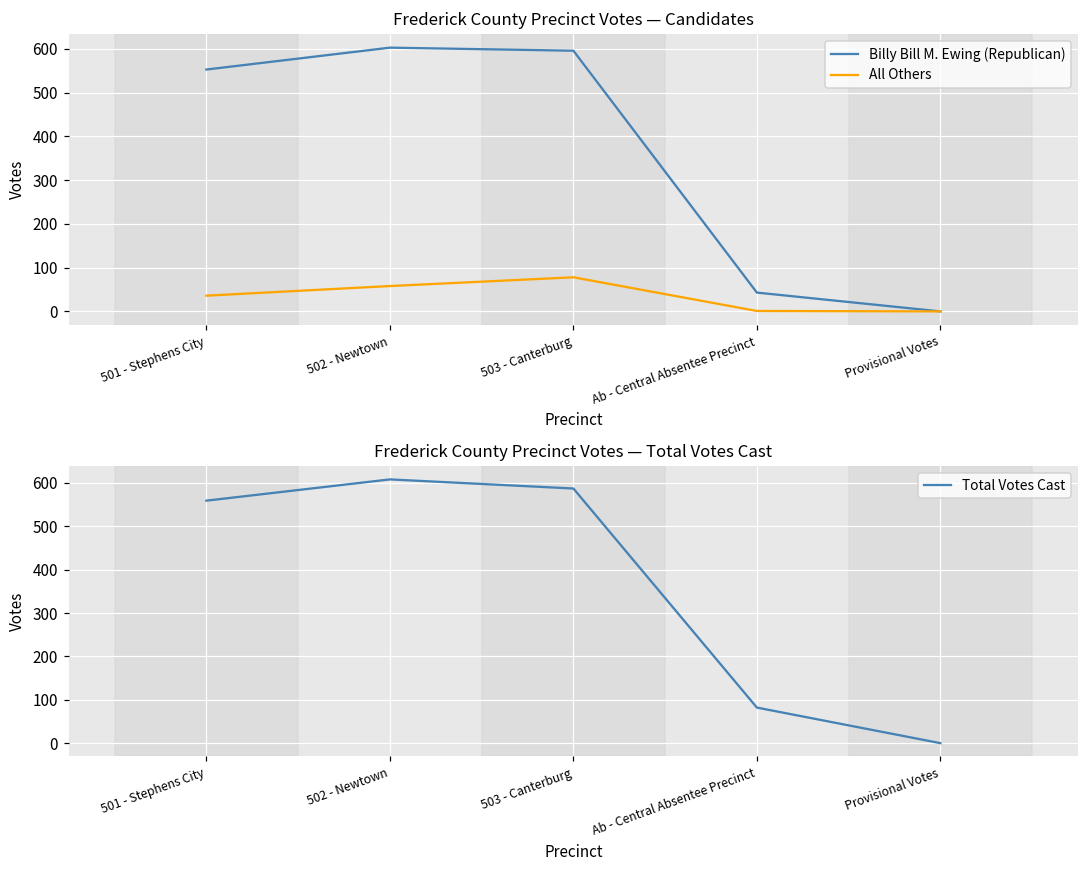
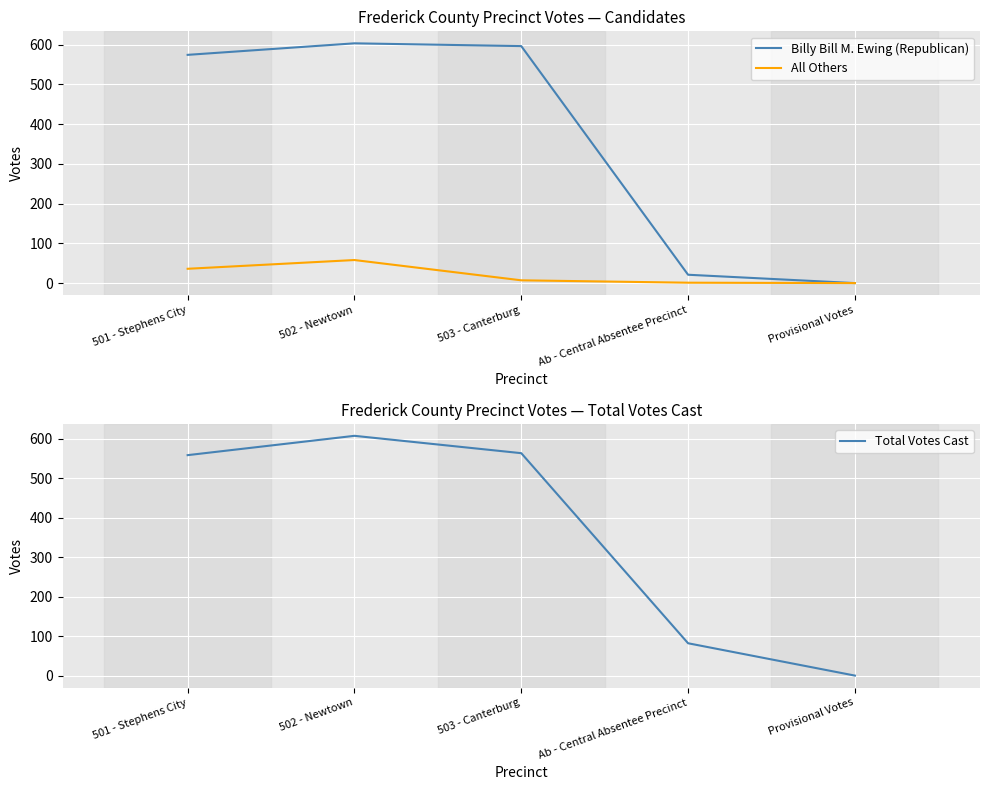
Frederick County Precinct Votes — Candidates, Billy Bill M. Ewing (Republican), 501 - Stephens City: 550 -> 570
Frederick County Precinct Votes — Candidates, All Others, 503 - Canterburg: 80 -> 10
Frederick County Precinct Votes — Candidates, Billy Bill M. Ewing (Republican), Ab - Central Absentee Precinct: 40 -> 20
Frederick County Precinct Votes — Total Votes Cast, 503 - Canterburg: 590 -> 560
